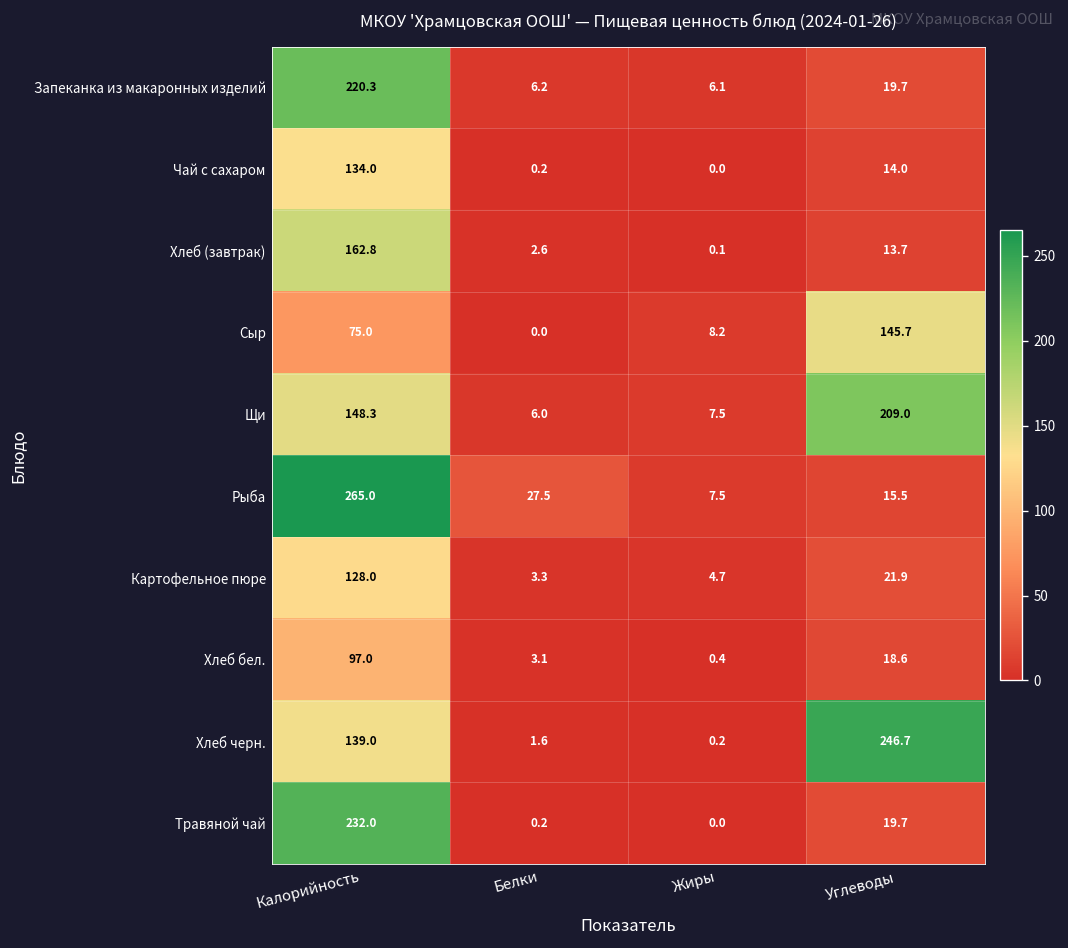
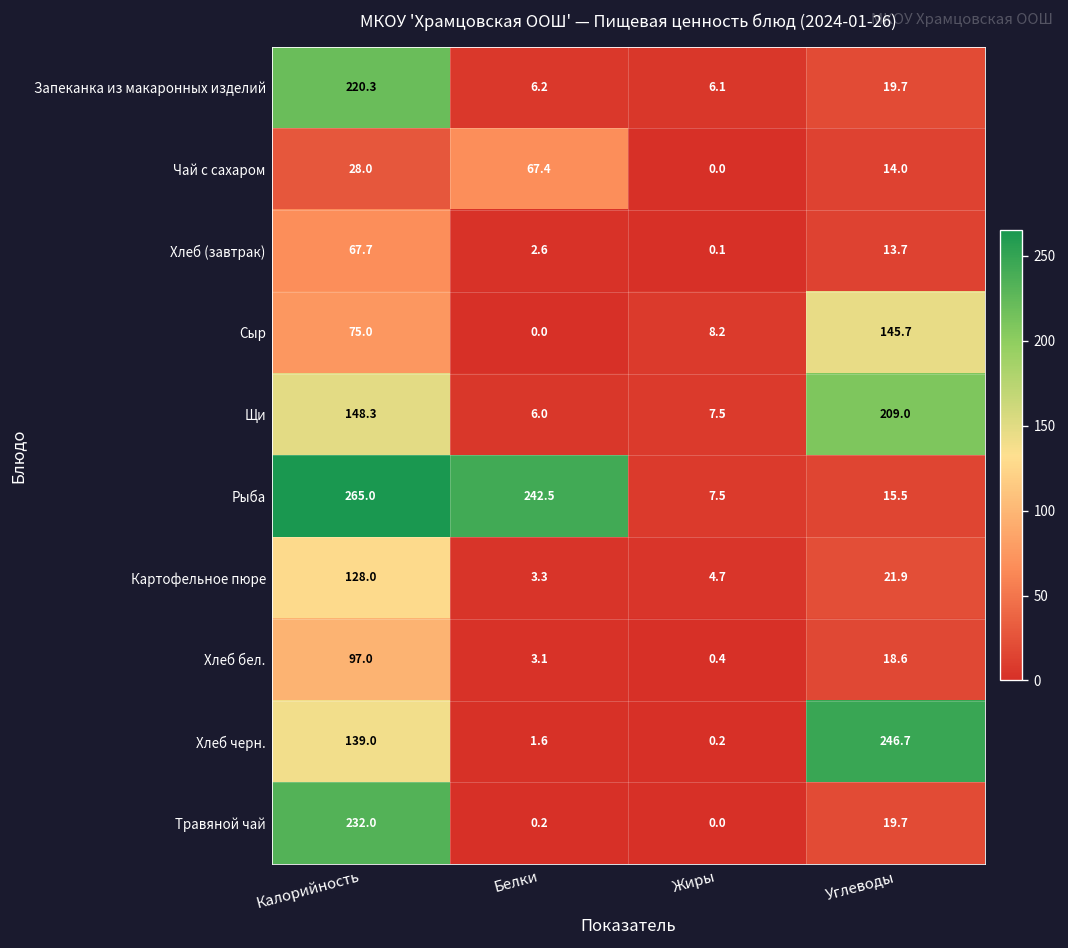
Чай с сахаром, Калорийность: 134.0 -> 28.0
Чай с сахаром, Белки: 0.2 -> 67.4
Хлеб (завтрак), Калорийность: 162.8 -> 67.7
Рыба, Белки: 27.5 -> 242.5
